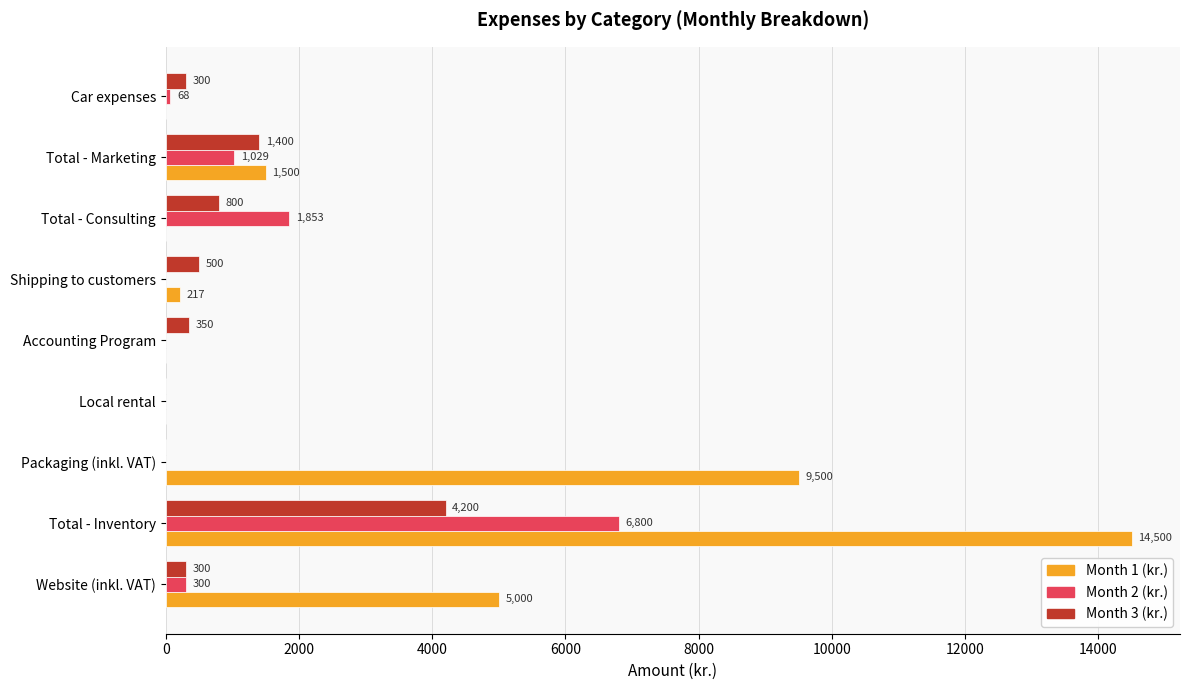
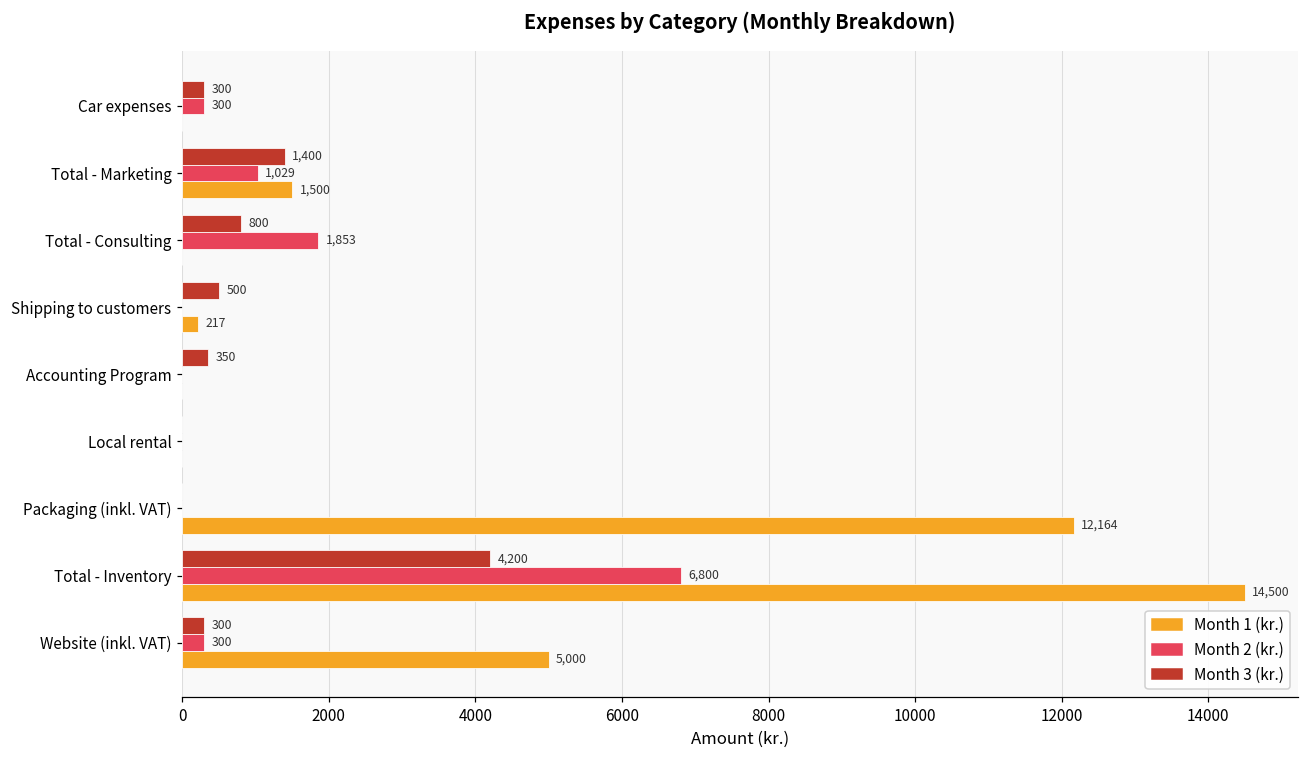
Month 2 (kr.), Car expenses: 68 -> 300
Month 1 (kr.), Packaging (inkl. VAT): 9,500 -> 12,164
